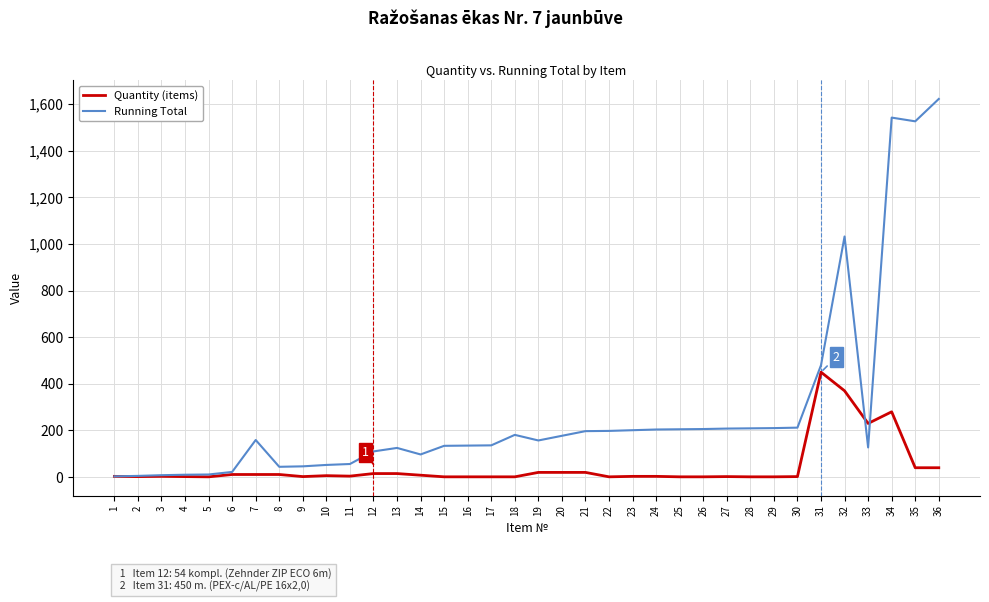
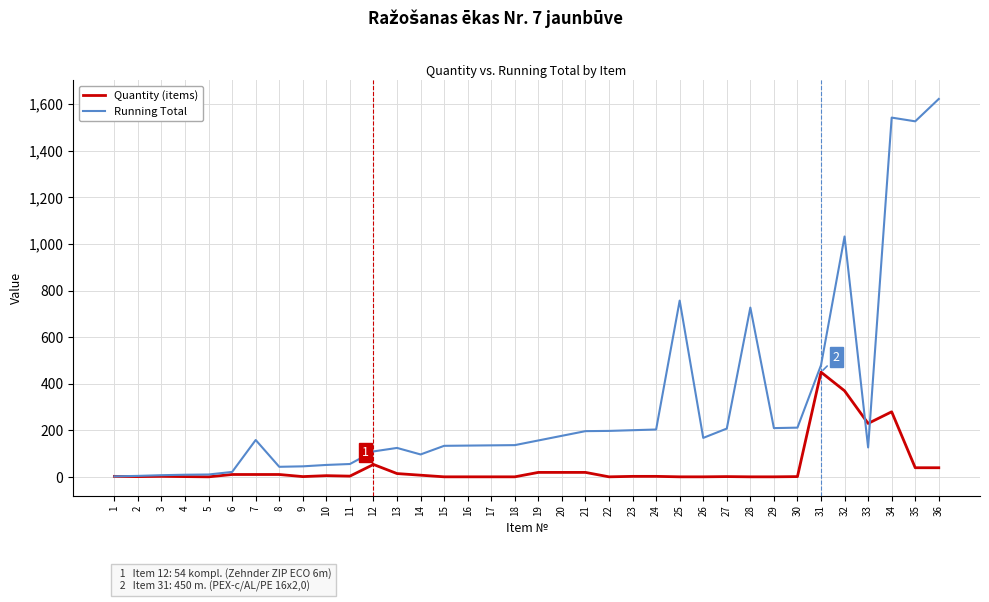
Quantity (items), 12: 20 -> 50
Running Total, 18: 180 -> 140
Running Total, 25: 210 -> 760
Running Total, 26: 210 -> 170
Running Total, 28: 210 -> 730
